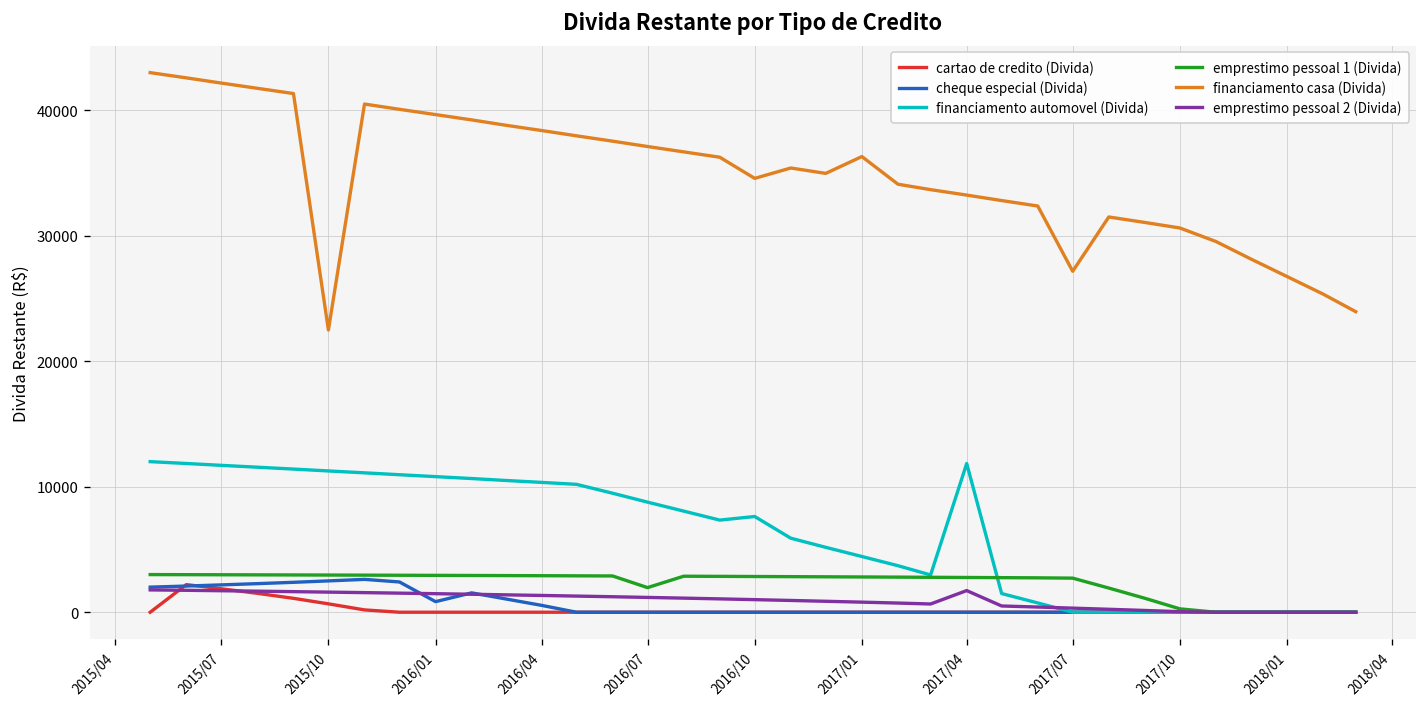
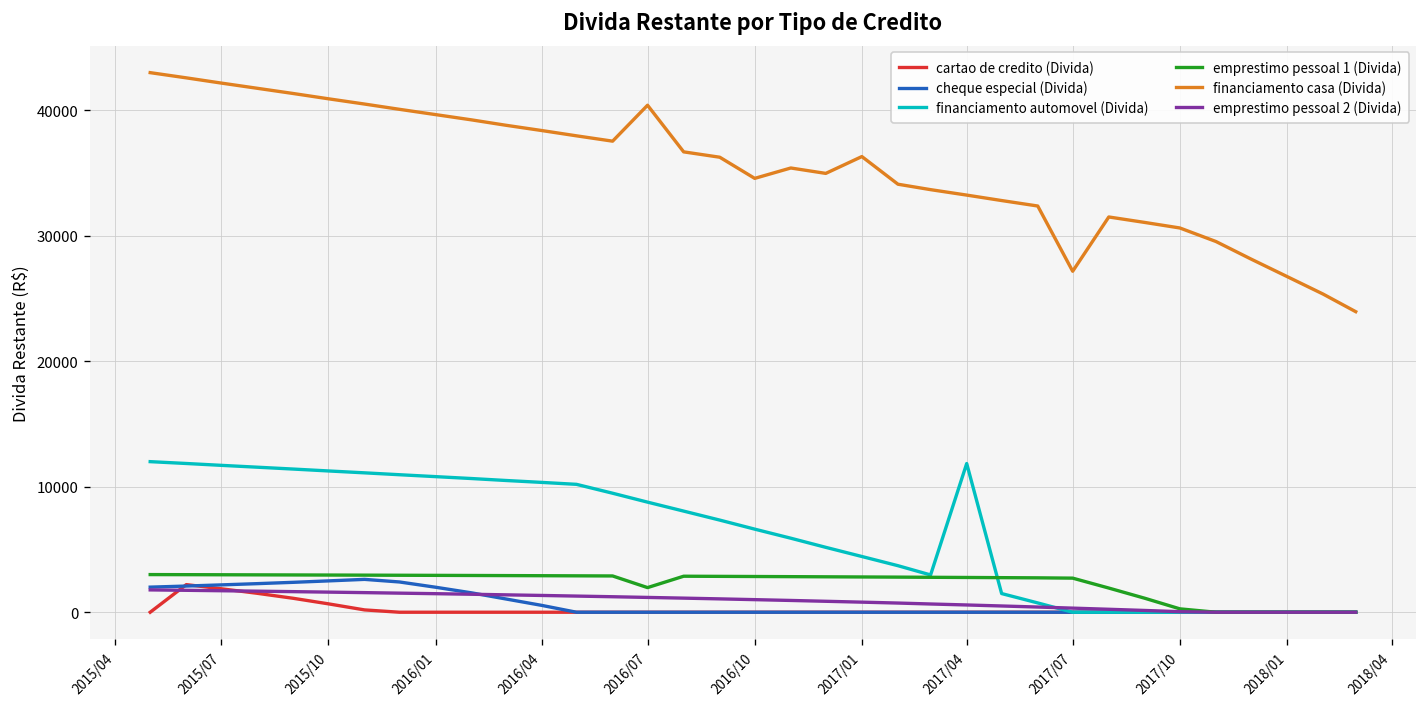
financiamento casa (Divida), 2015/10: 22500 -> 40900
cheque especial (Divida), 2016/01: 800 -> 2000
financiamento casa (Divida), 2016/07: 37100 -> 40400
financiamento automovel (Divida), 2016/10: 7600 -> 6600
emprestimo pessoal 2 (Divida), 2017/04: 1700 -> 600
